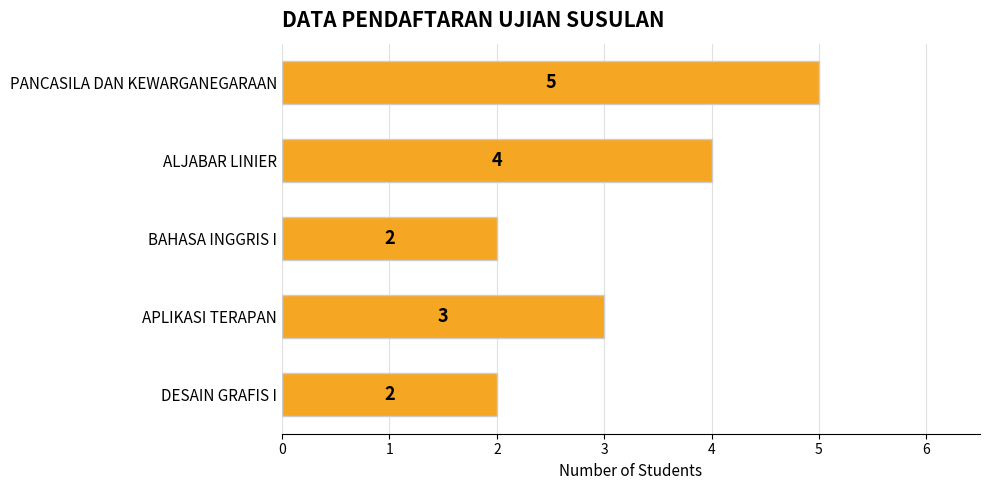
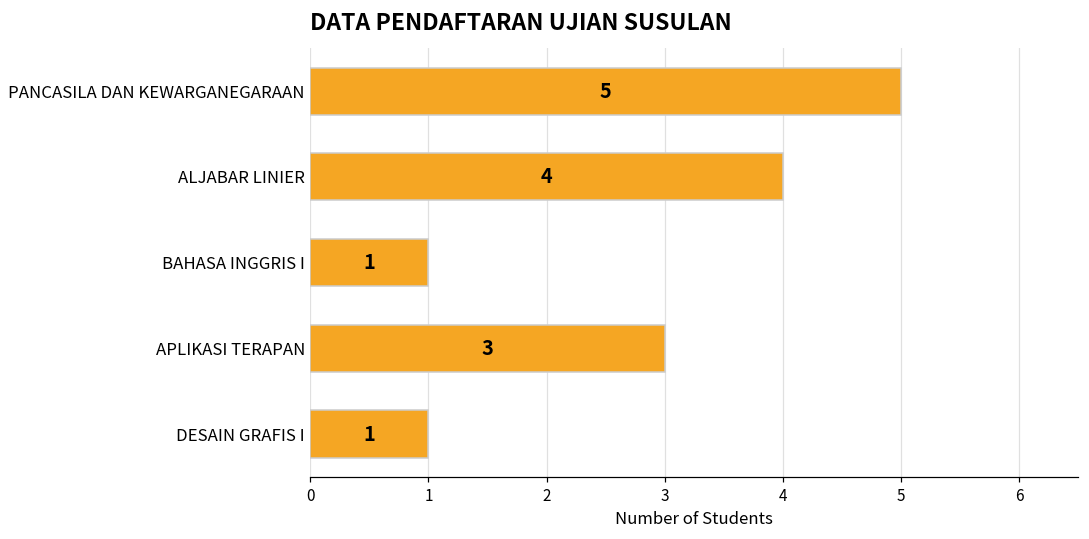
BAHASA INGGRIS I: 2 -> 1
DESAIN GRAFIS I: 2 -> 1
